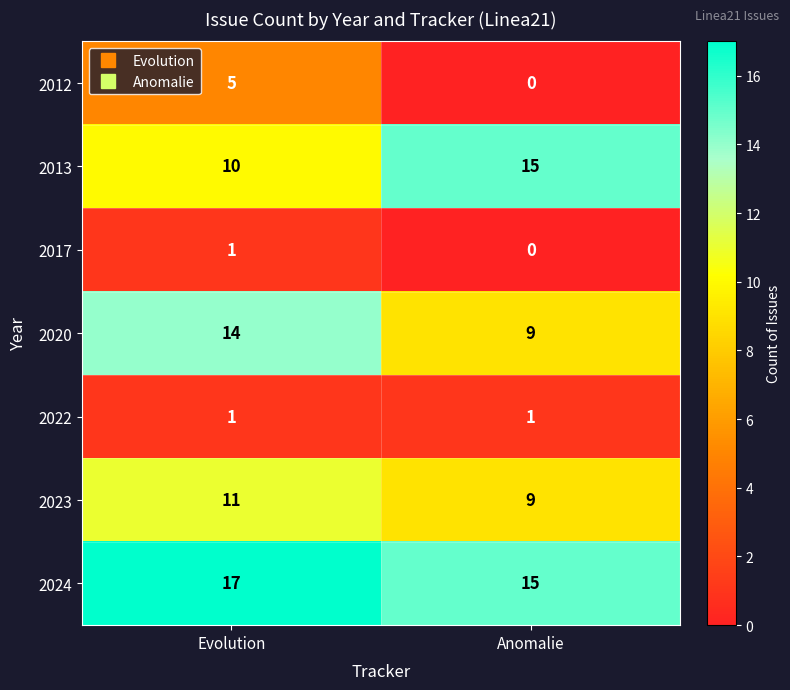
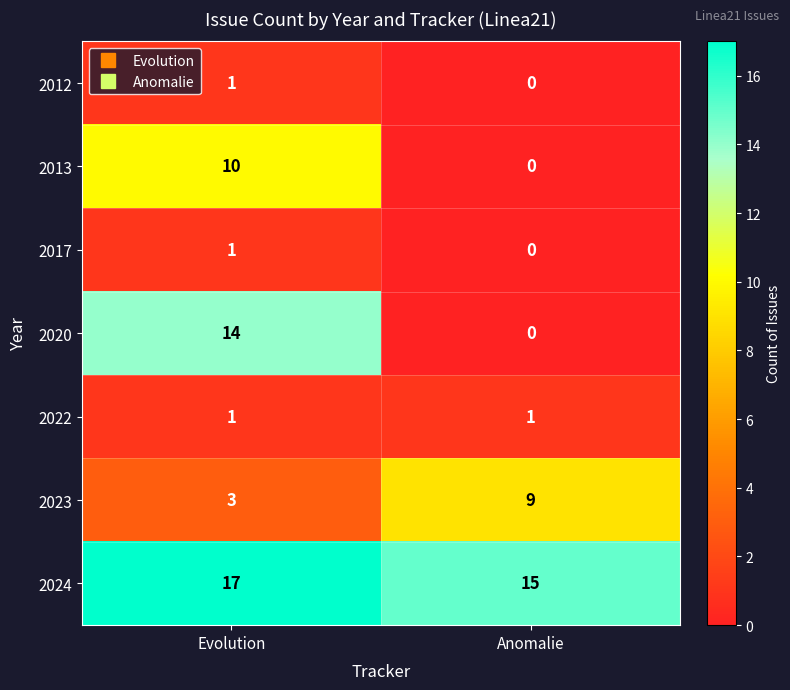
2012, Evolution: 5 -> 1
2013, Anomalie: 15 -> 0
2020, Anomalie: 9 -> 0
2023, Evolution: 11 -> 3
